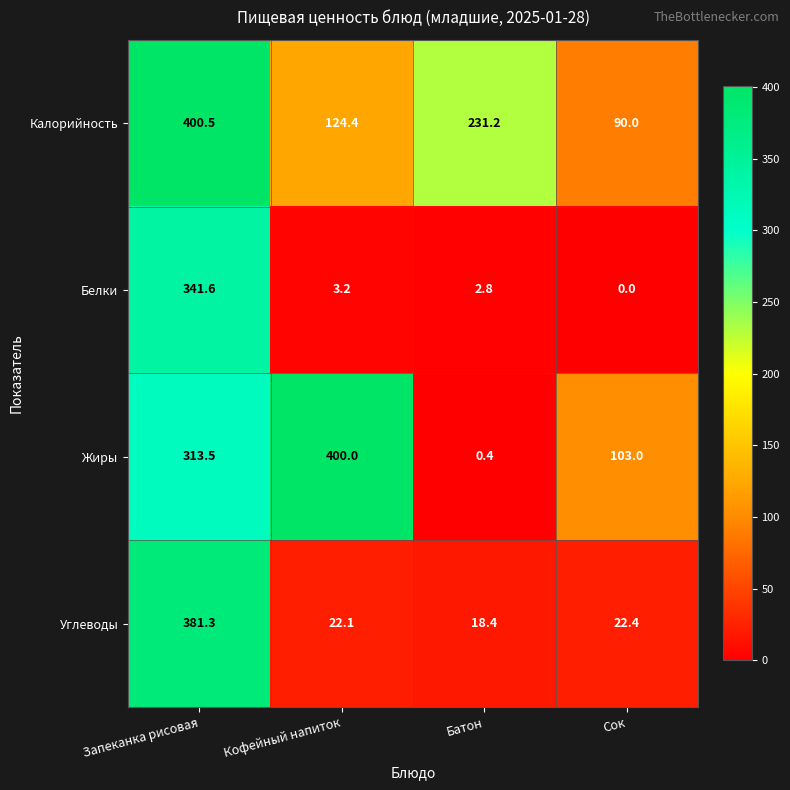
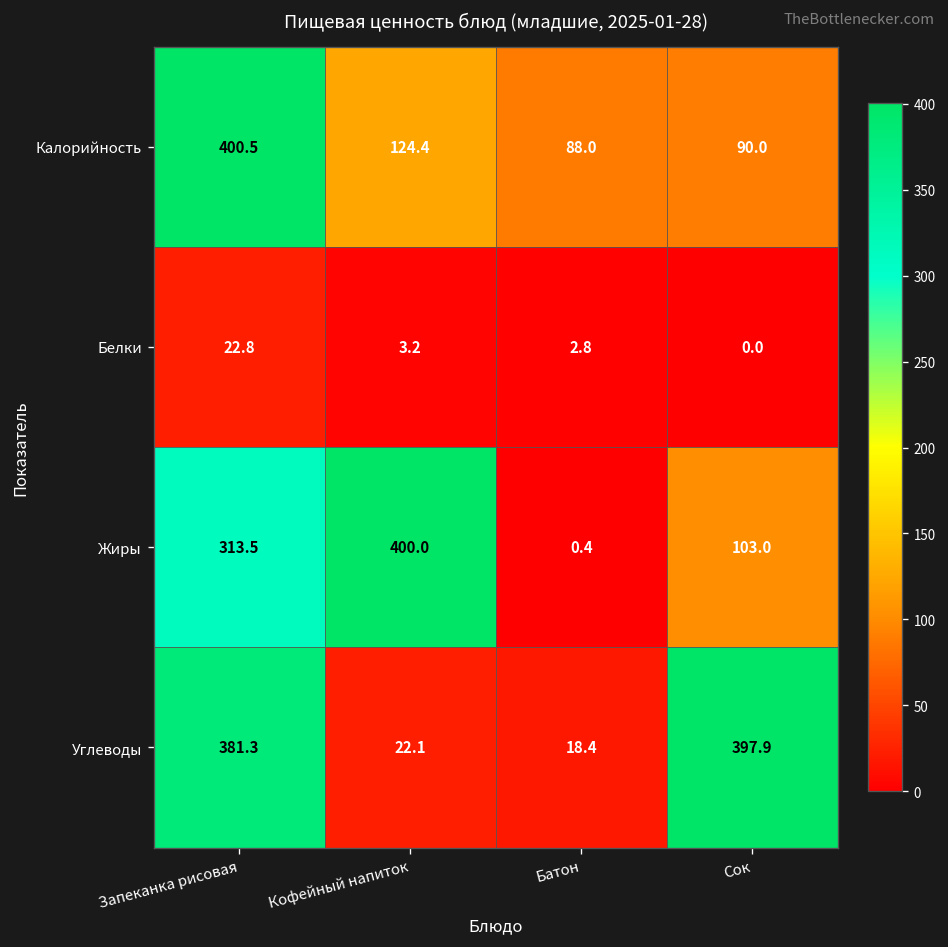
Калорийность, Батон: 231.2 -> 88.0
Белки, Запеканка рисовая: 341.6 -> 22.8
Углеводы, Сок: 22.4 -> 397.9
